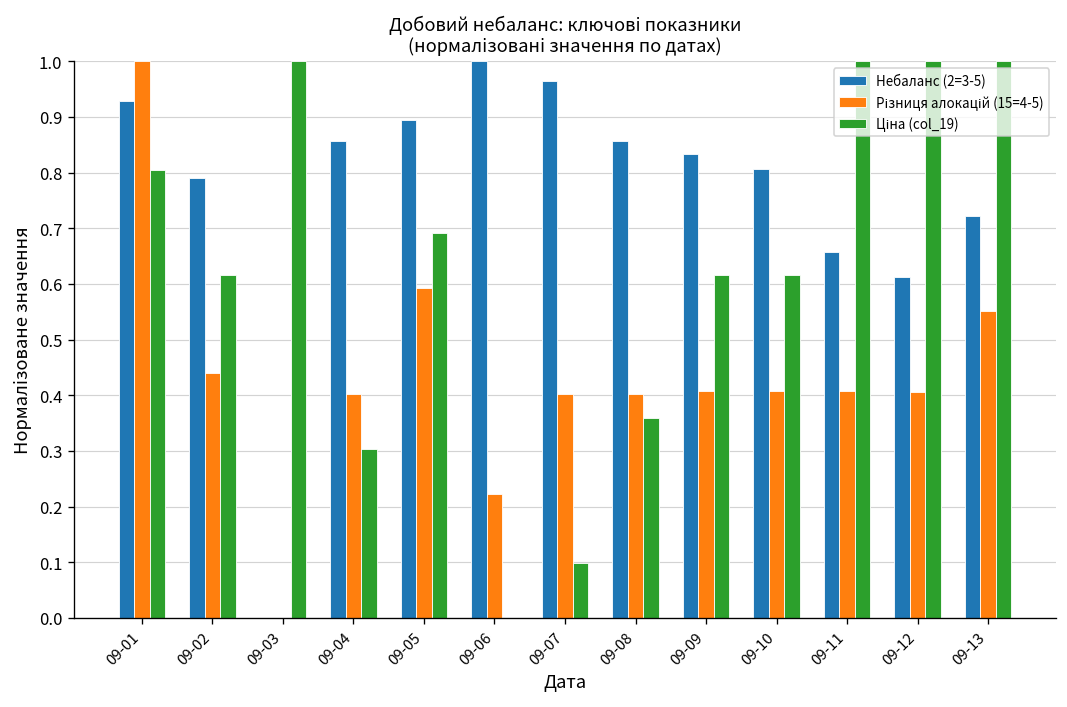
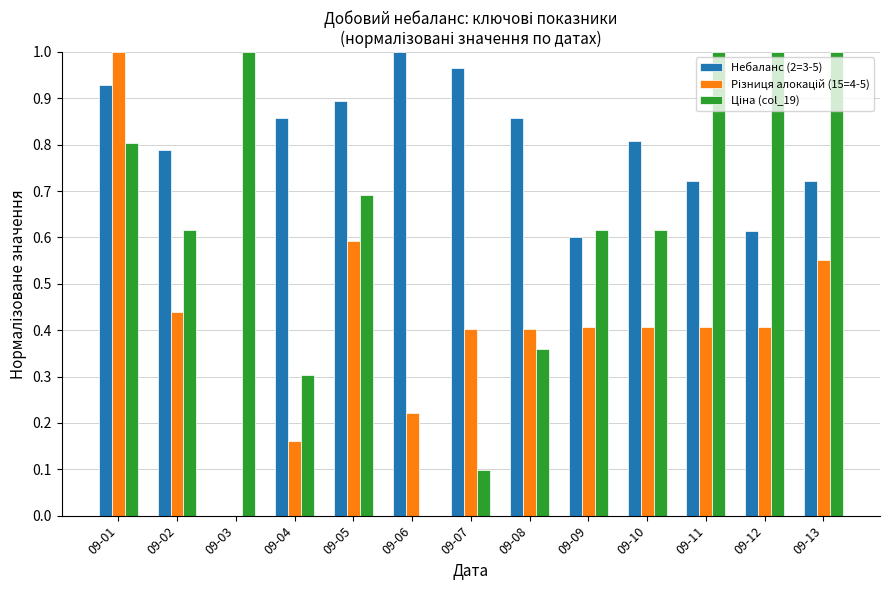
Різниця алокацій (15=4-5), 09-04: 0.40 -> 0.16
Небаланс (2=3-5), 09-09: 0.83 -> 0.60
Небаланс (2=3-5), 09-11: 0.66 -> 0.72
